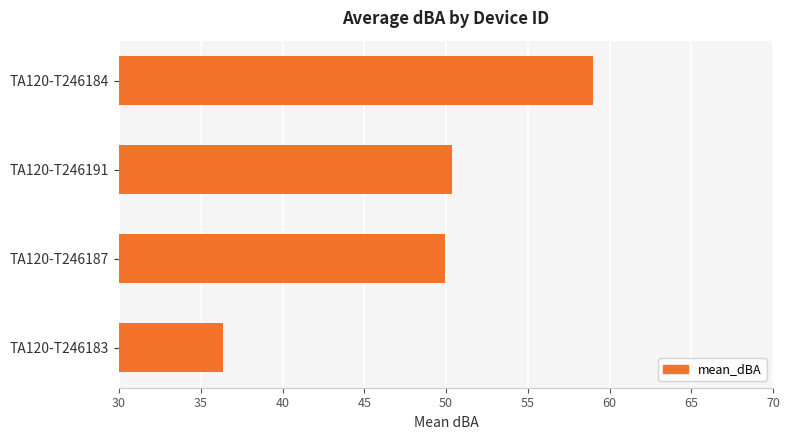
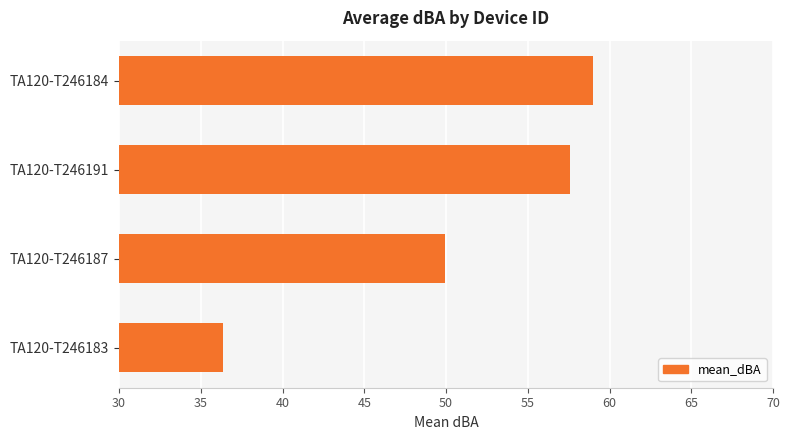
TA120-T246191: 50.4 -> 57.6
